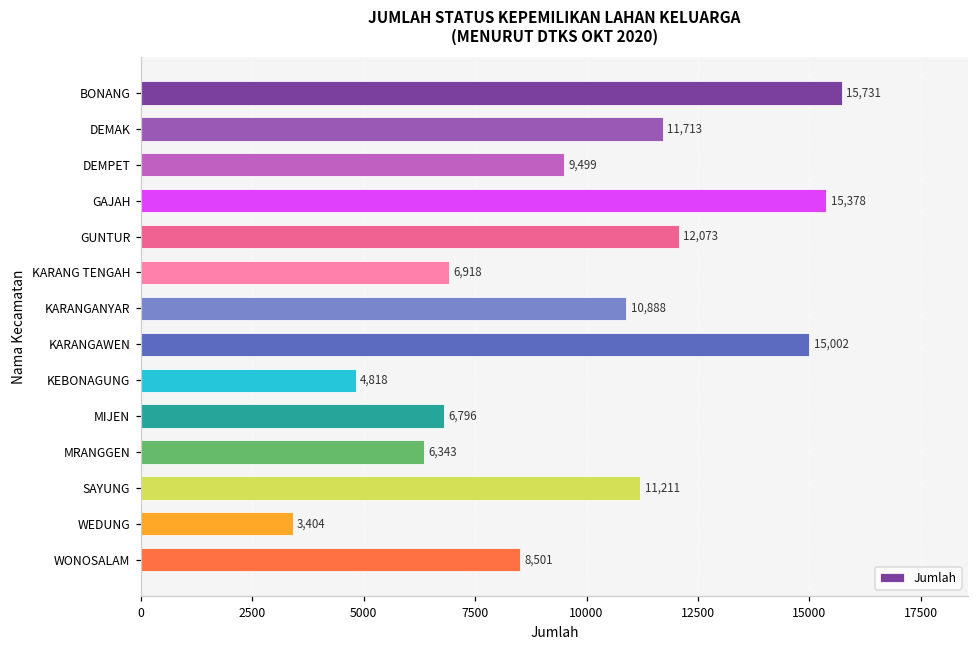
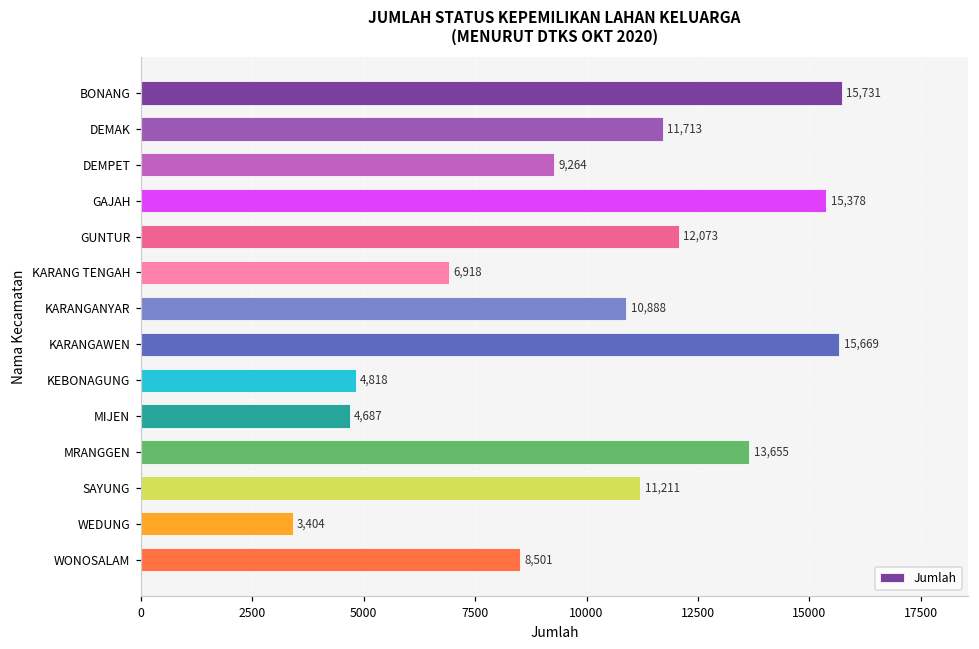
DEMPET: 9,499 -> 9,264
KARANGAWEN: 15,002 -> 15,669
MIJEN: 6,796 -> 4,687
MRANGGEN: 6,343 -> 13,655
